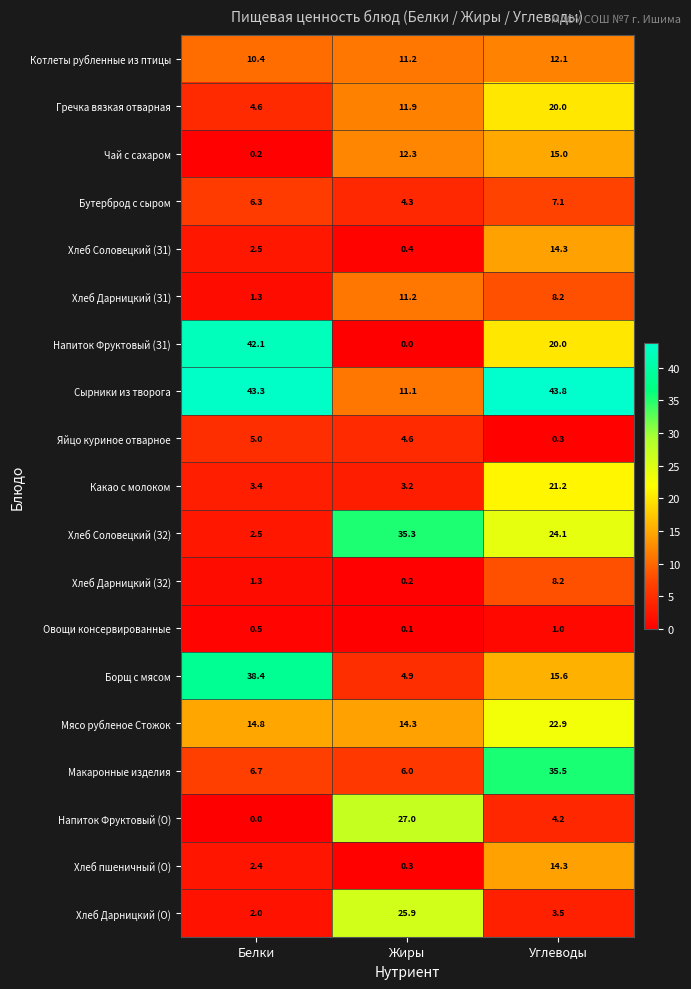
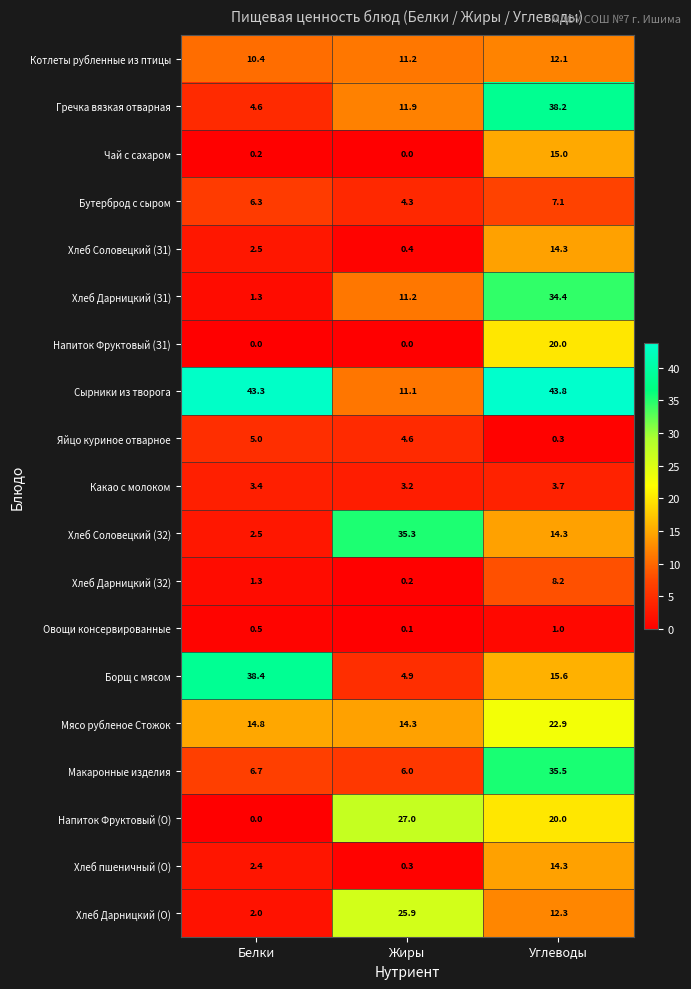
Гречка вязкая отварная, Углеводы: 20.0 -> 38.2
Чай с сахаром, Жиры: 12.3 -> 0.0
Хлеб Дарницкий (З1), Углеводы: 8.2 -> 34.4
Напиток Фруктовый (З1), Белки: 42.1 -> 0.0
Какао с молоком, Углеводы: 21.2 -> 3.7
Хлеб Соловецкий (З2), Углеводы: 24.1 -> 14.3
Напиток Фруктовый (О), Углеводы: 4.2 -> 20.0
Хлеб Дарницкий (О), Углеводы: 3.5 -> 12.3
